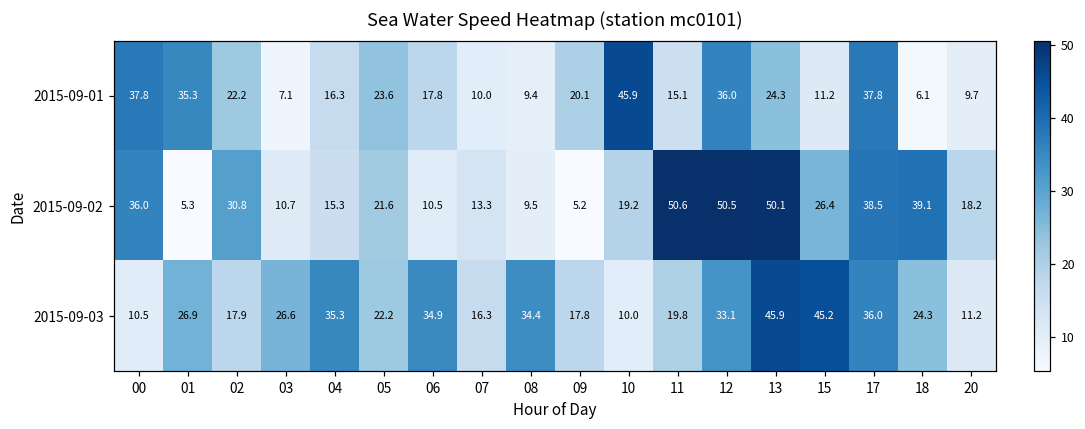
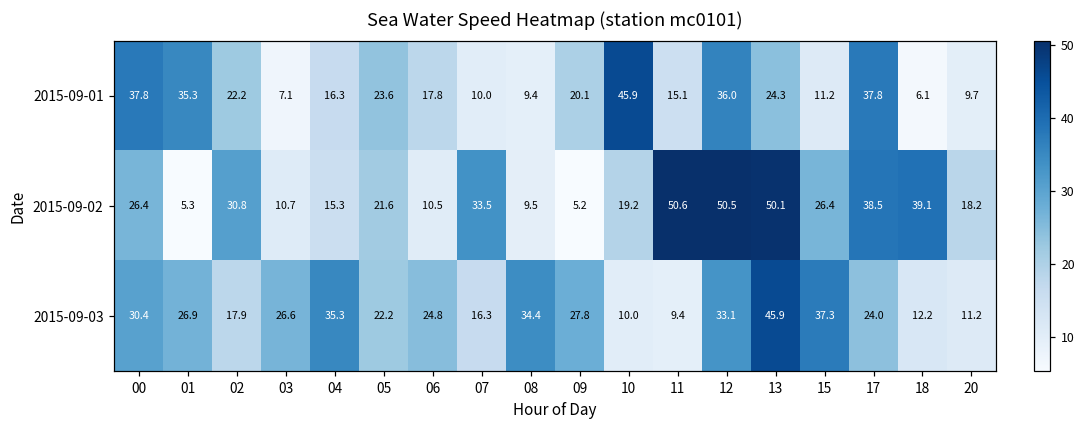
2015-09-02, 00: 36.0 -> 26.4
2015-09-02, 07: 13.3 -> 33.5
2015-09-03, 00: 10.5 -> 30.4
2015-09-03, 06: 34.9 -> 24.8
2015-09-03, 09: 17.8 -> 27.8
2015-09-03, 11: 19.8 -> 9.4
2015-09-03, 15: 45.2 -> 37.3
2015-09-03, 17: 36.0 -> 24.0
2015-09-03, 18: 24.3 -> 12.2
